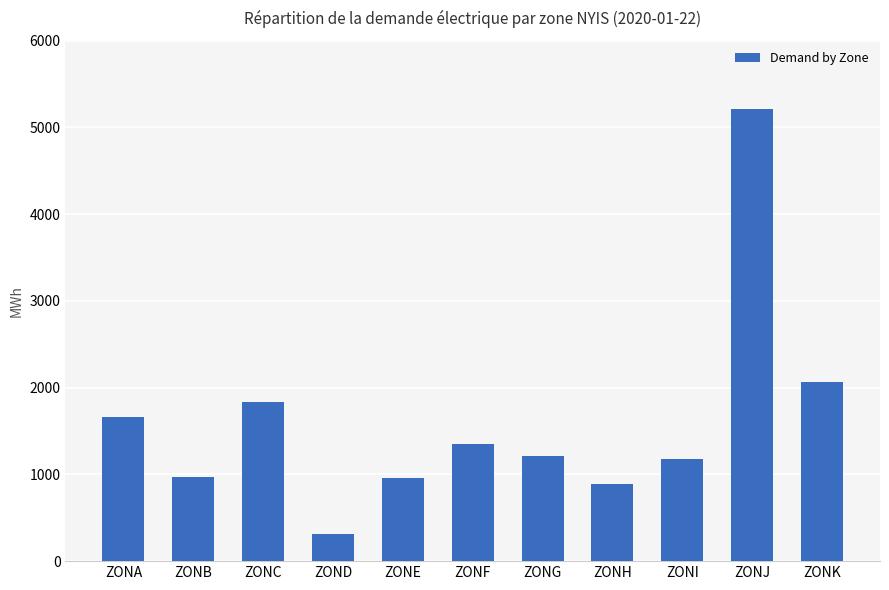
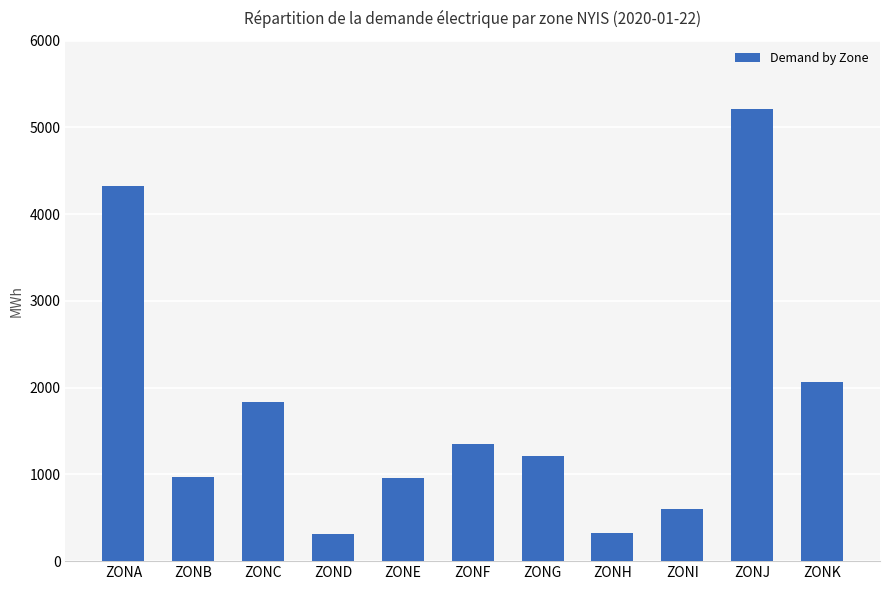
ZONA: 1700 -> 4300
ZONH: 900 -> 300
ZONI: 1200 -> 600
